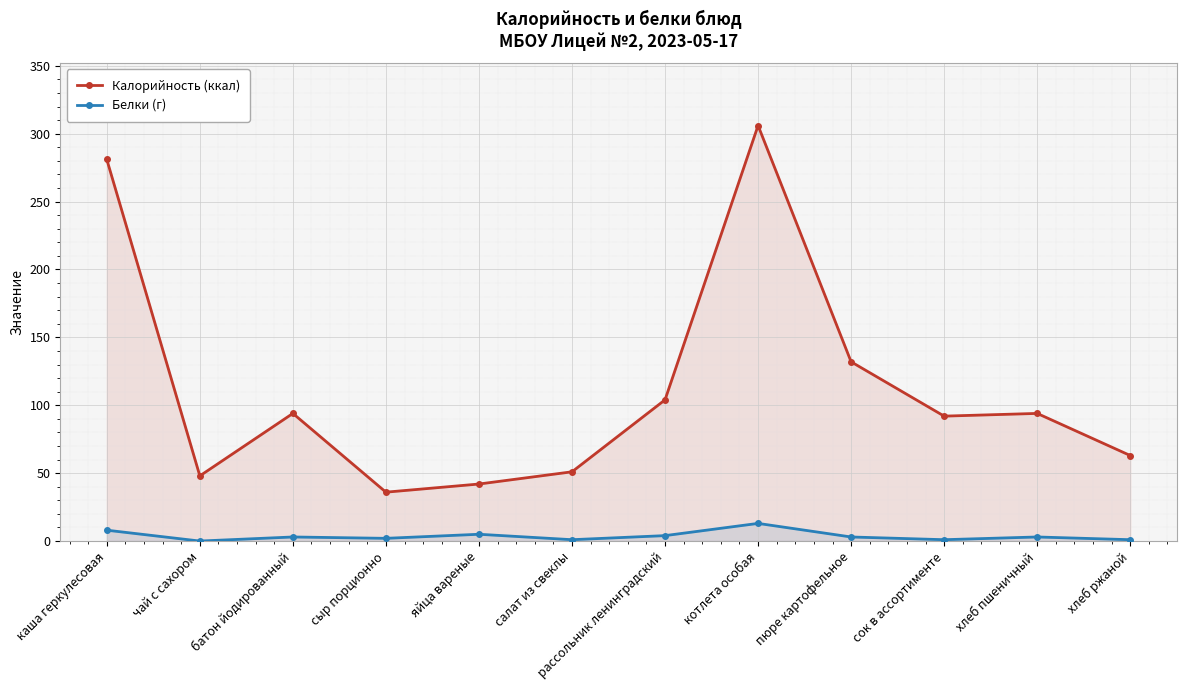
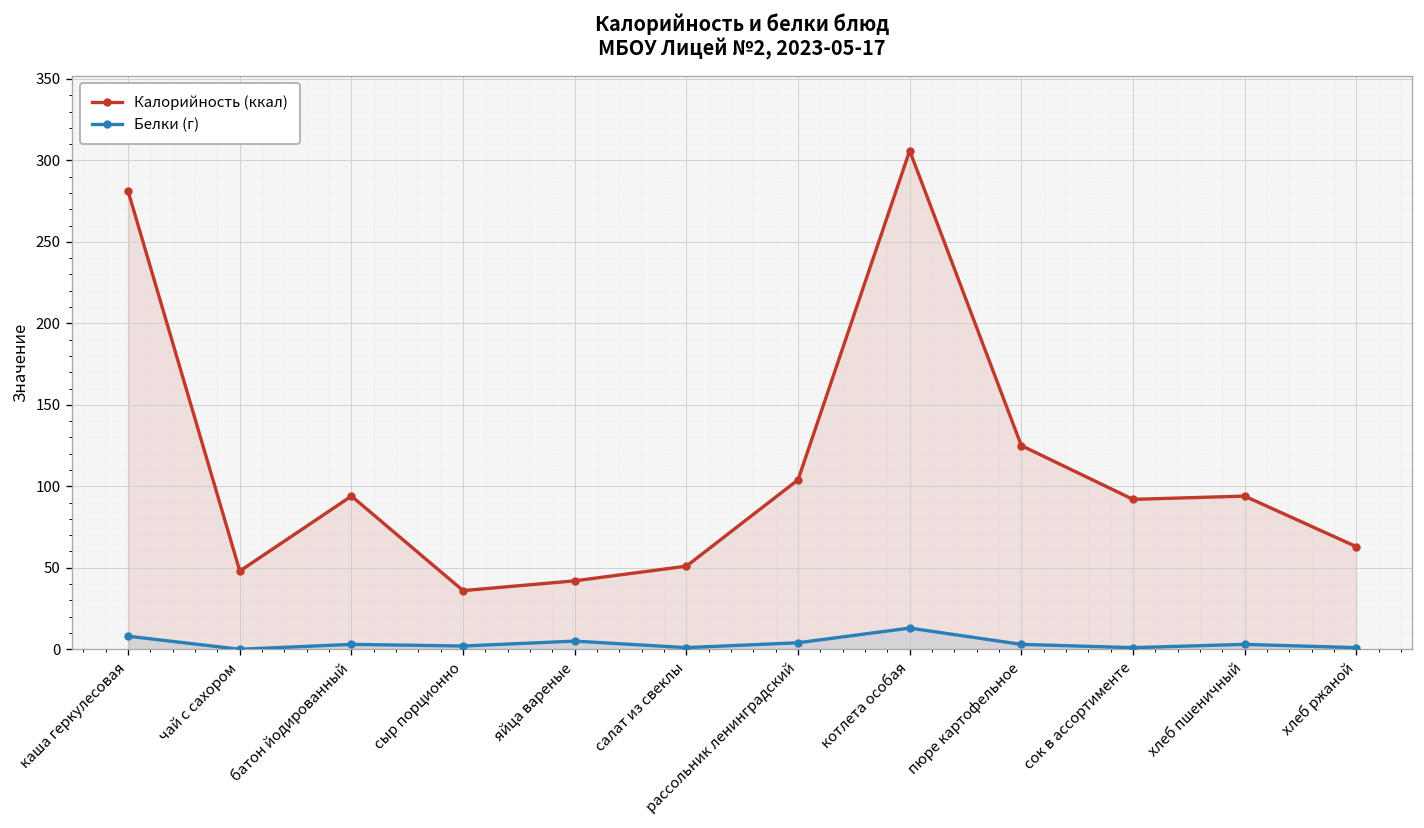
Калорийность (ккал), пюре картофельное: 132 -> 125
